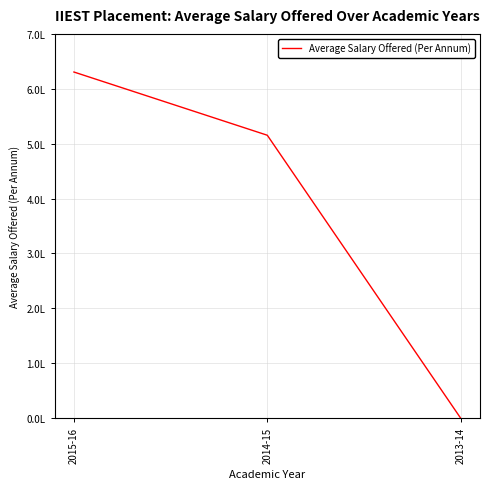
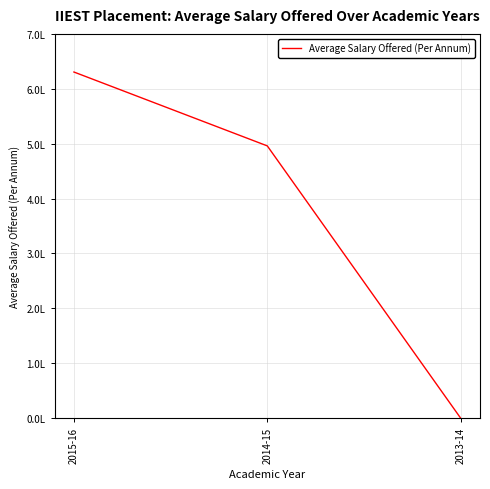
2014-15: 5.2L -> 5.0L
